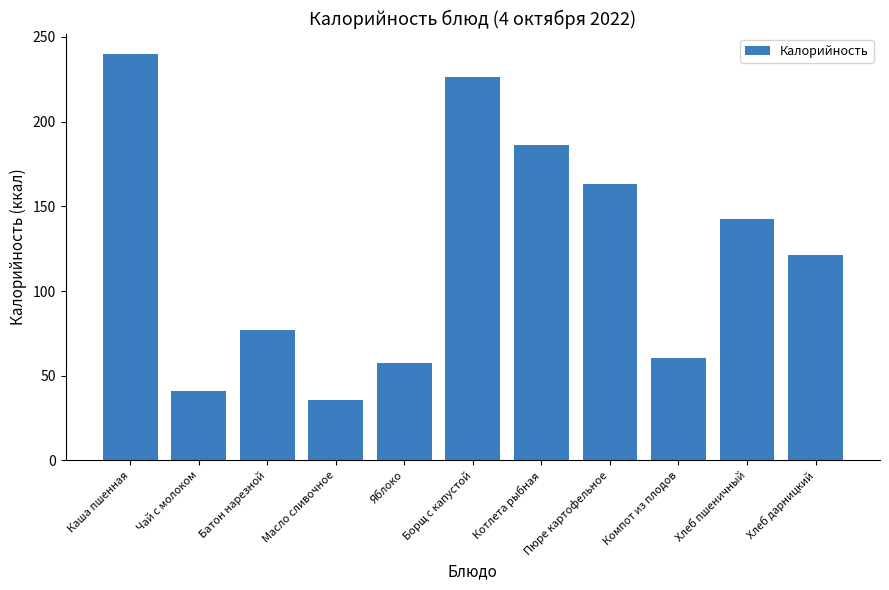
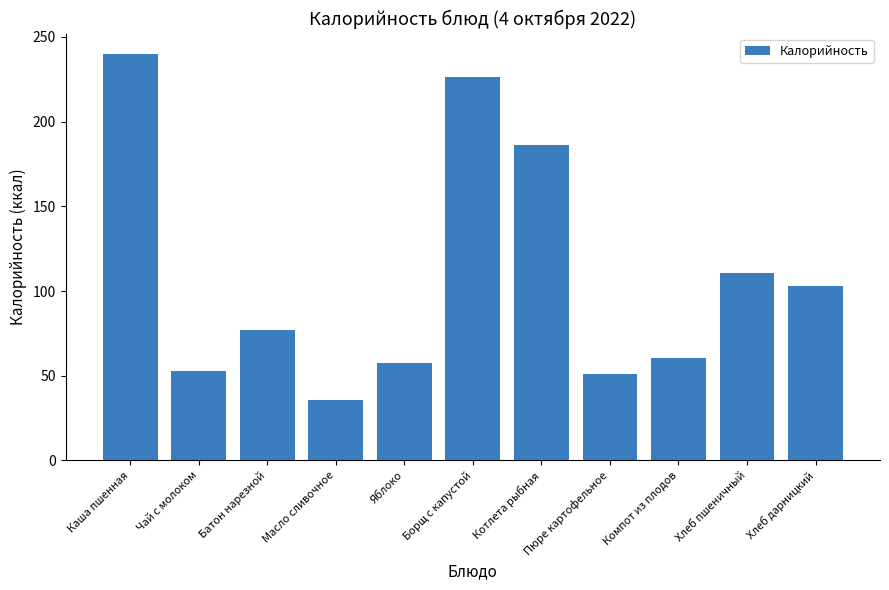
Чай с молоком: 41 -> 53
Пюре картофельное: 164 -> 51
Хлеб пшеничный: 143 -> 111
Хлеб дарницкий: 121 -> 103
